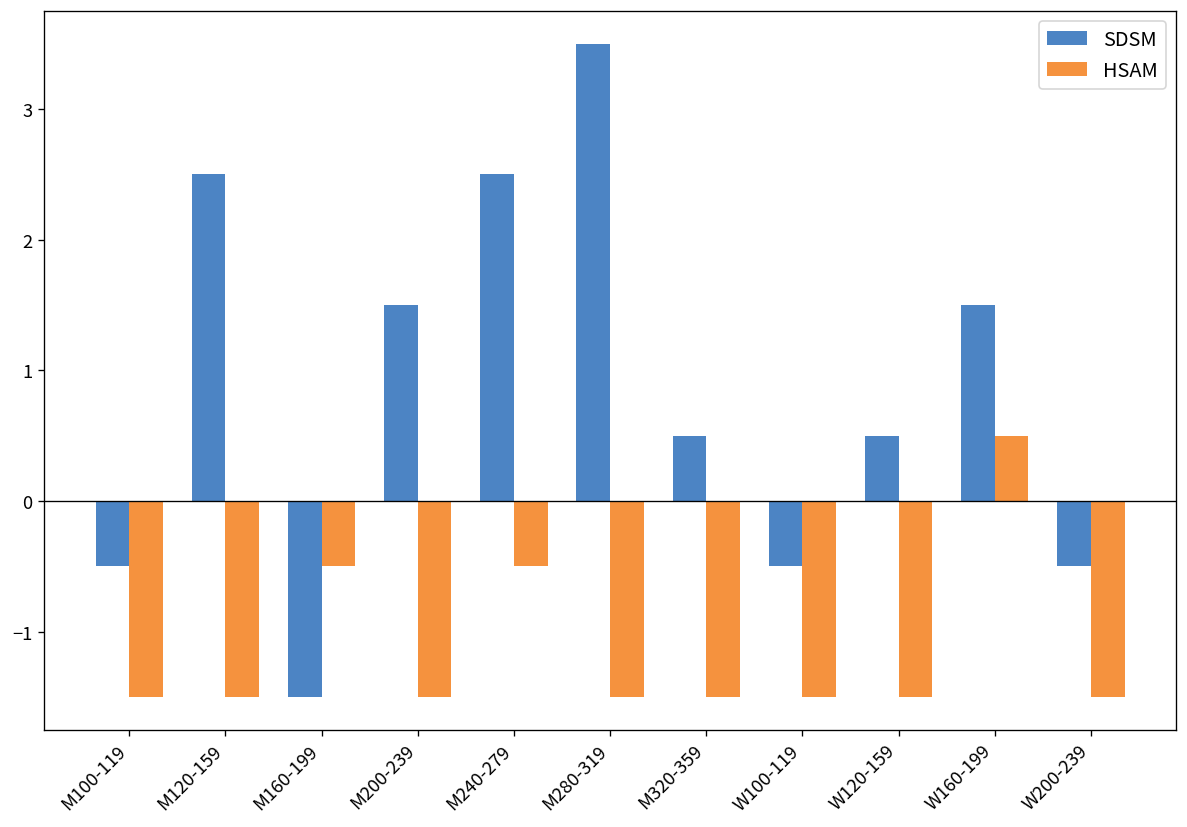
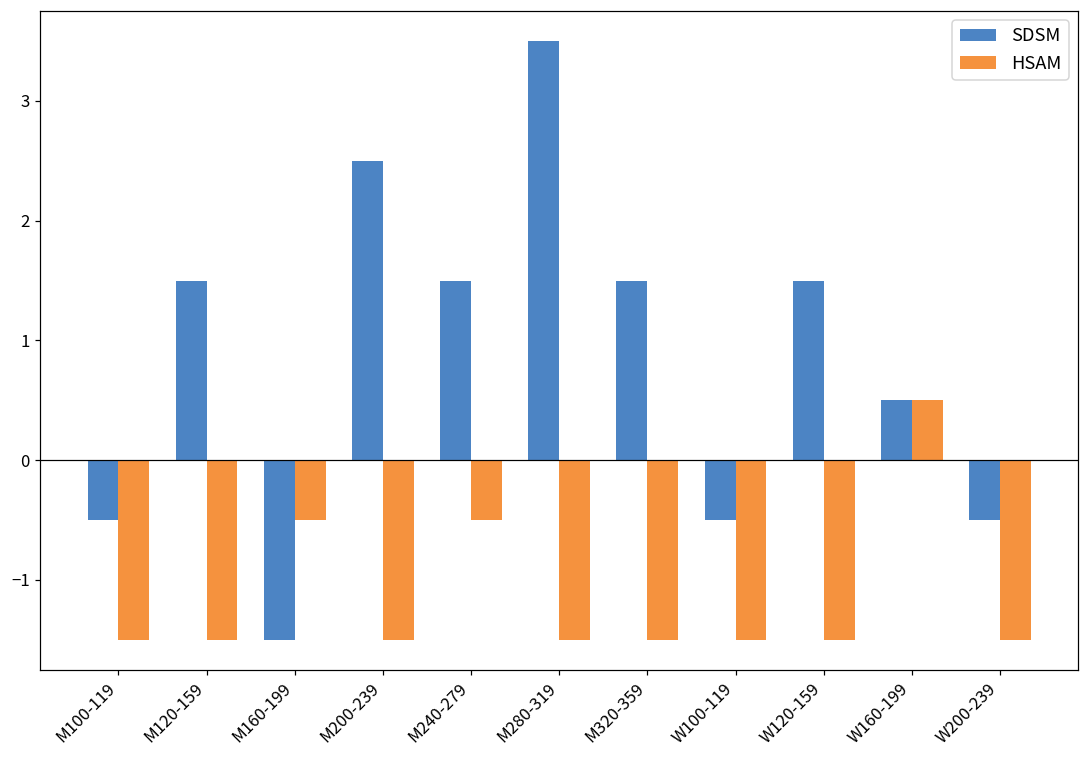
SDSM, M120-159: 2.50 -> 1.50
SDSM, M200-239: 1.50 -> 2.50
SDSM, M240-279: 2.50 -> 1.50
SDSM, M320-359: 0.50 -> 1.50
SDSM, W120-159: 0.50 -> 1.50
SDSM, W160-199: 1.50 -> 0.50
